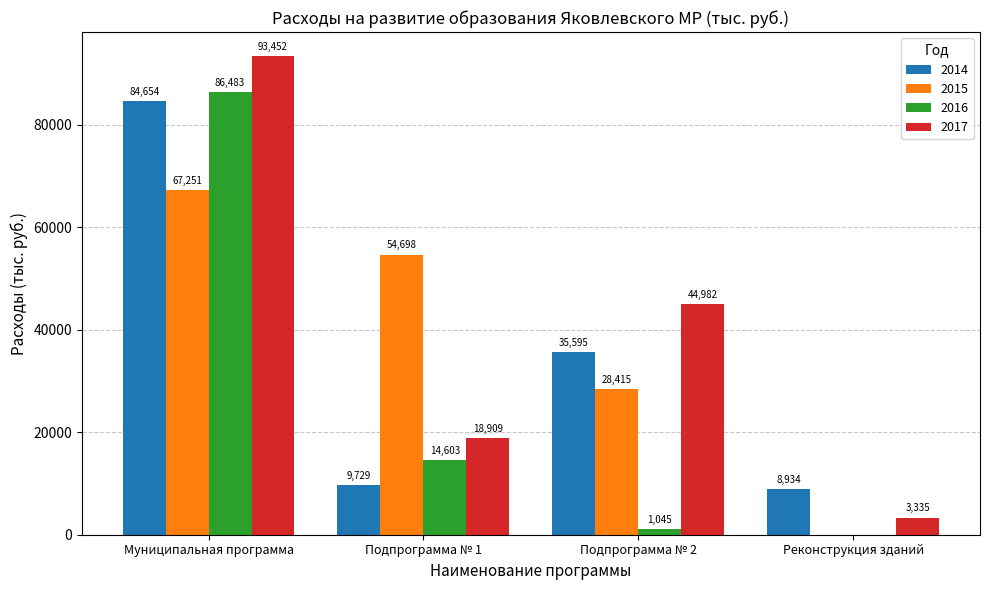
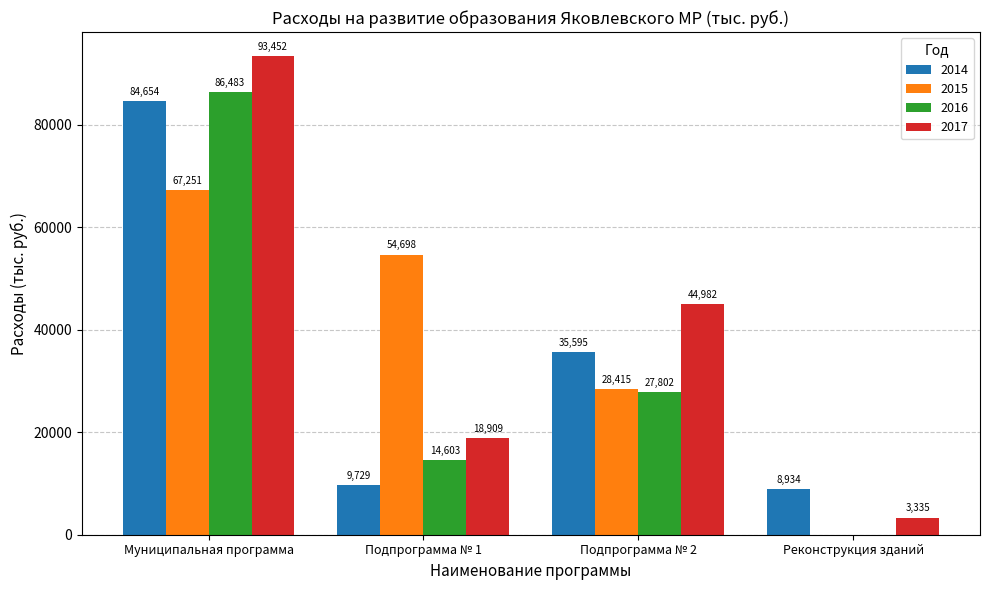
2016, Подпрограмма № 2: 1,045 -> 27,802
